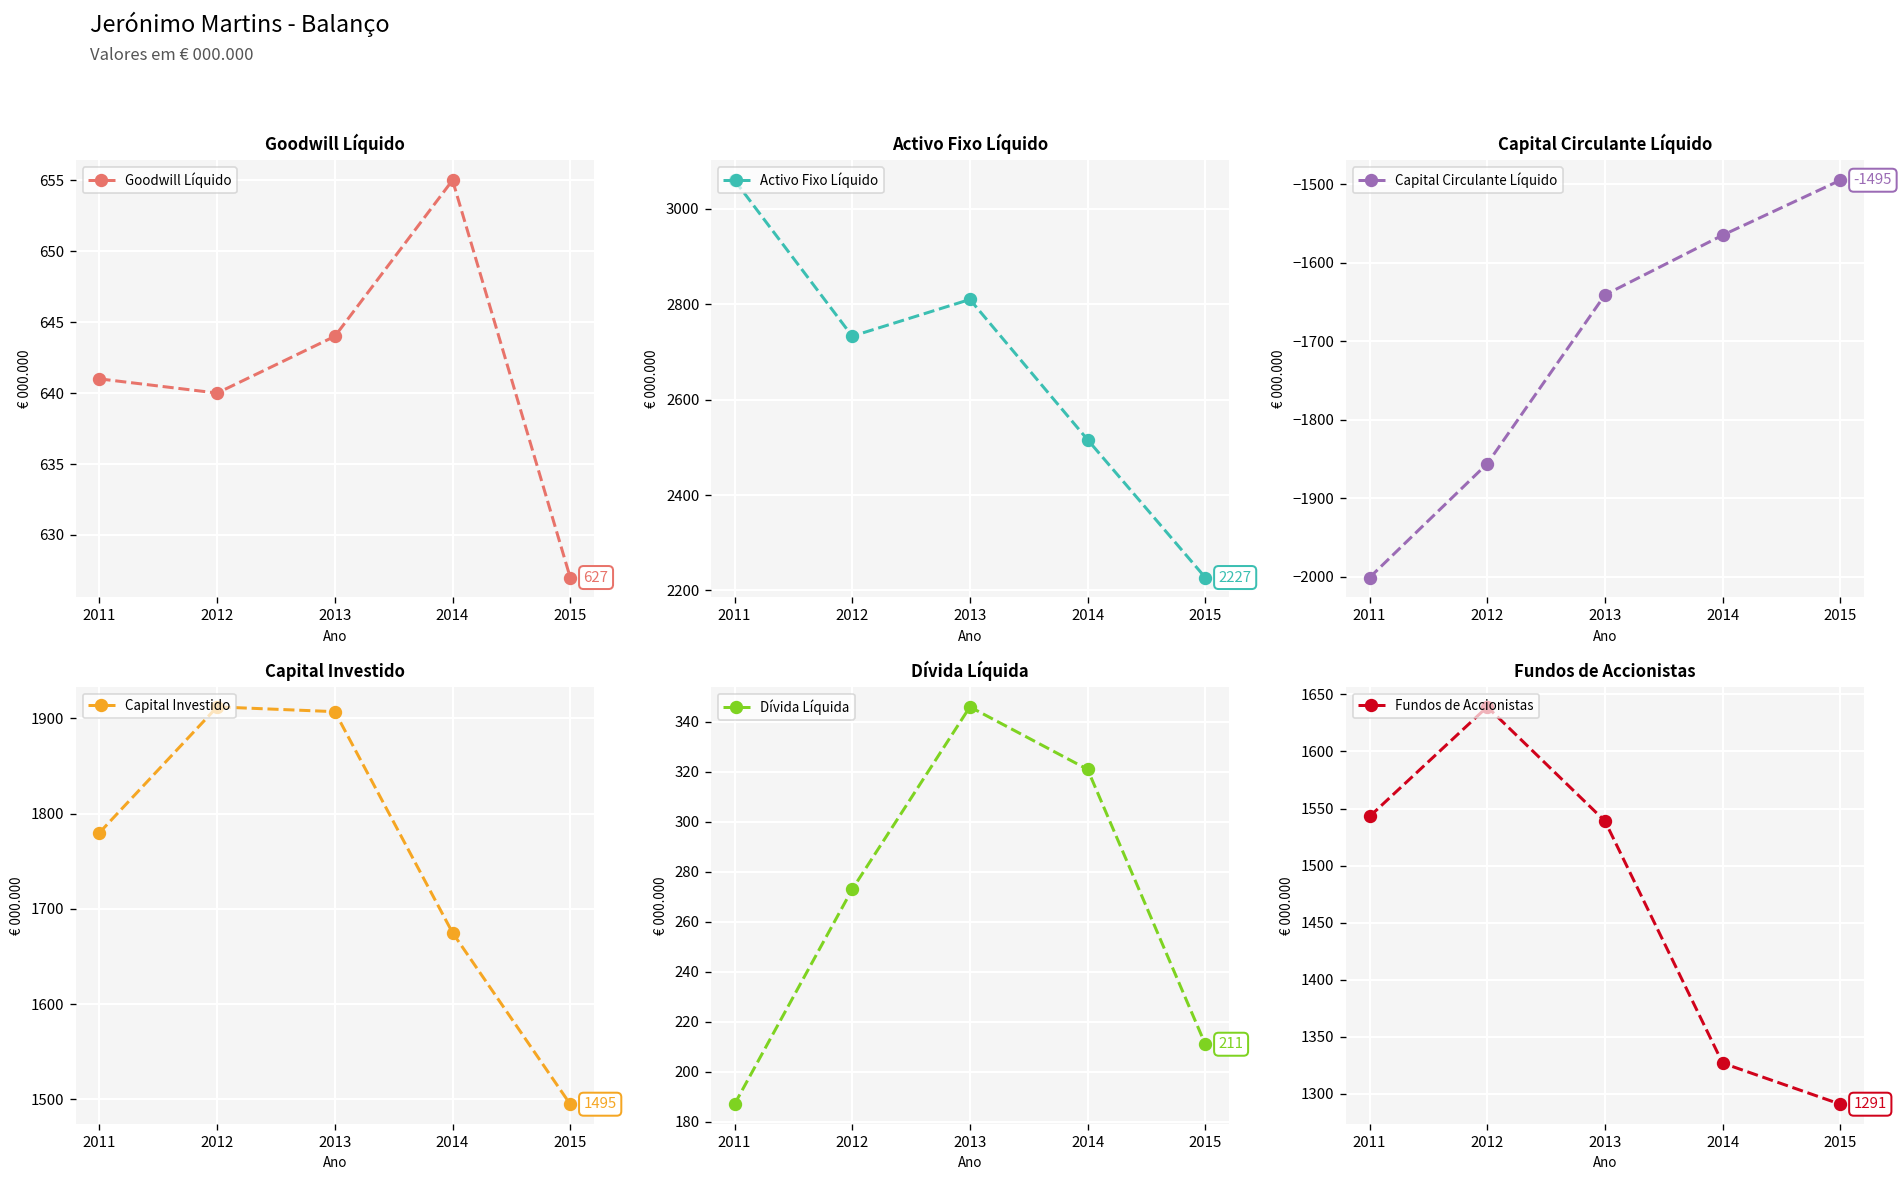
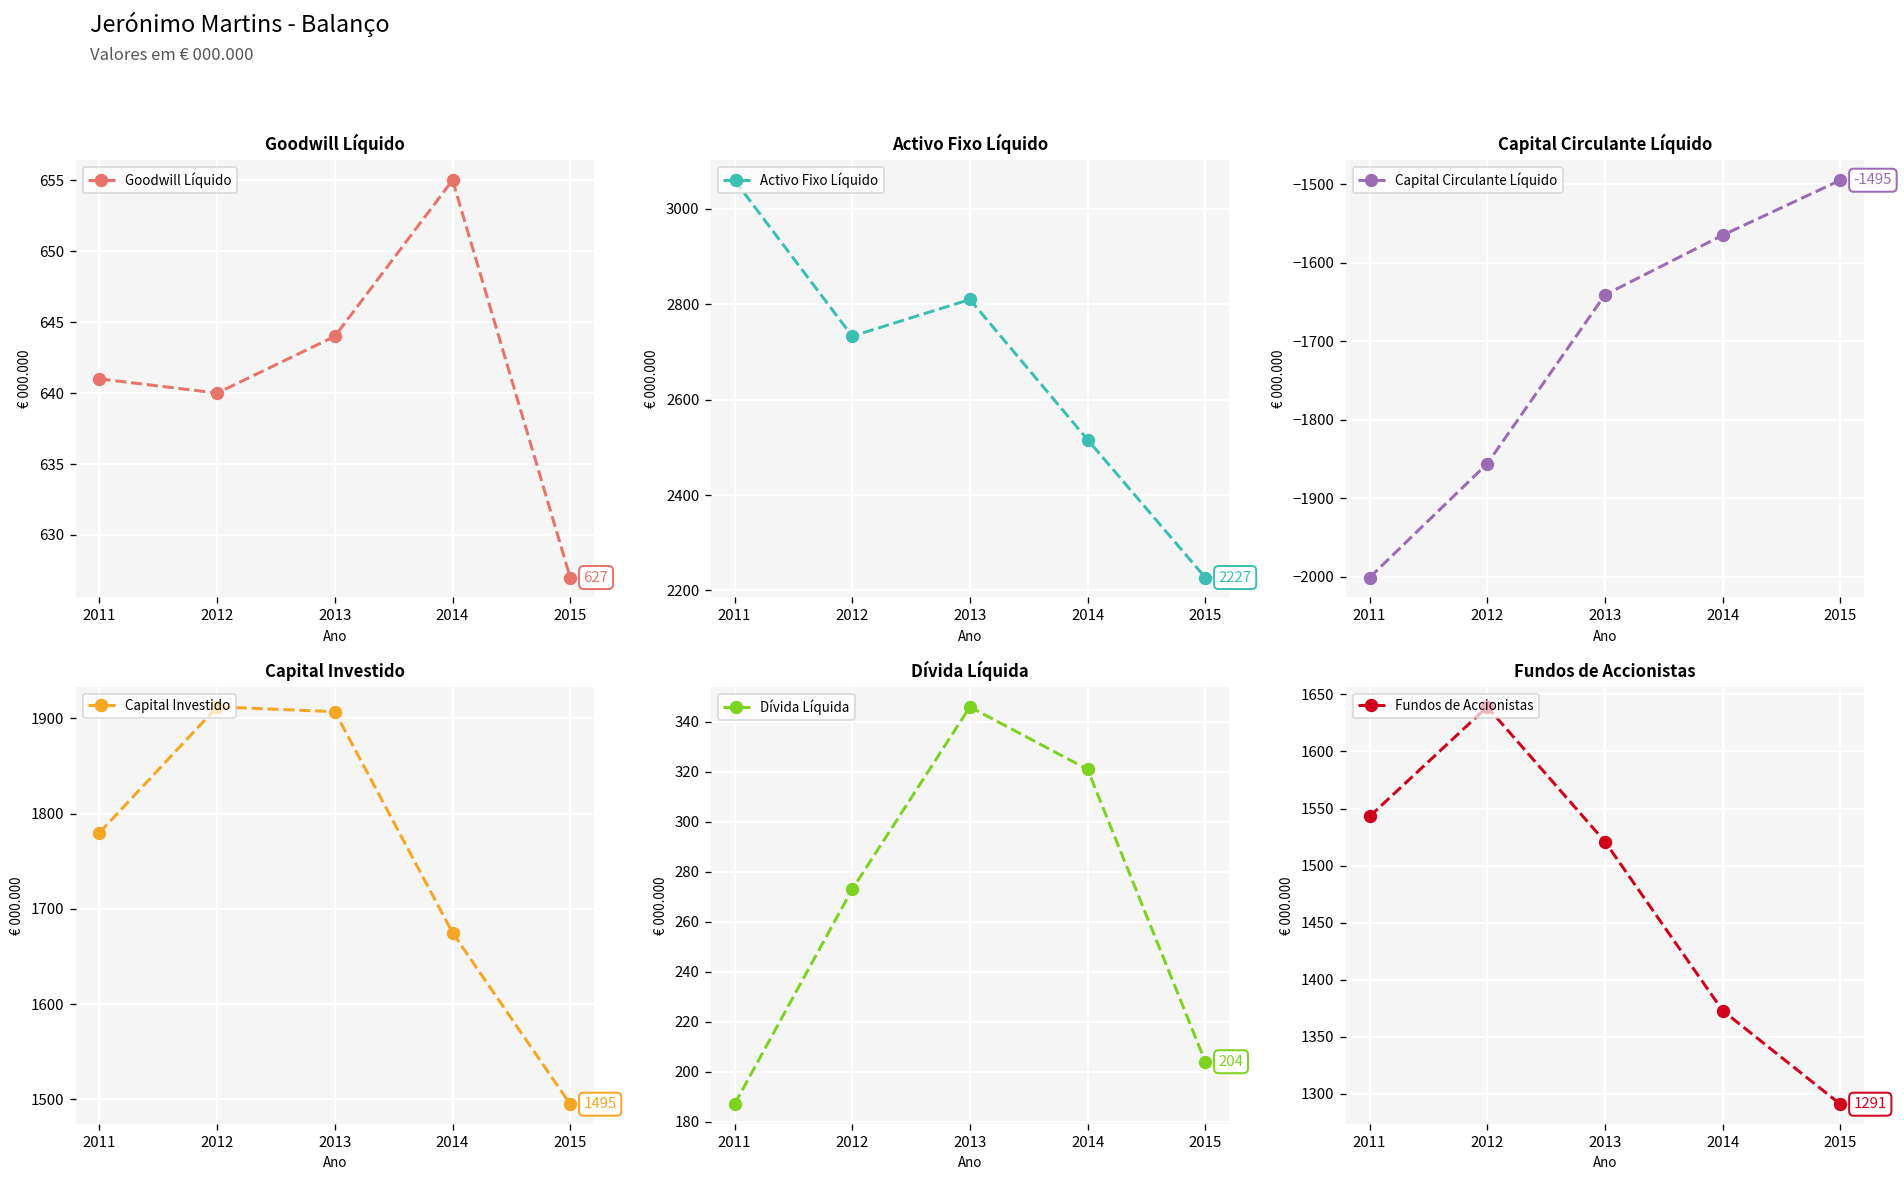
Dívida Líquida, 2015: 211 -> 204
Fundos de Accionistas, 2013: 1540 -> 1520
Fundos de Accionistas, 2014: 1330 -> 1370
